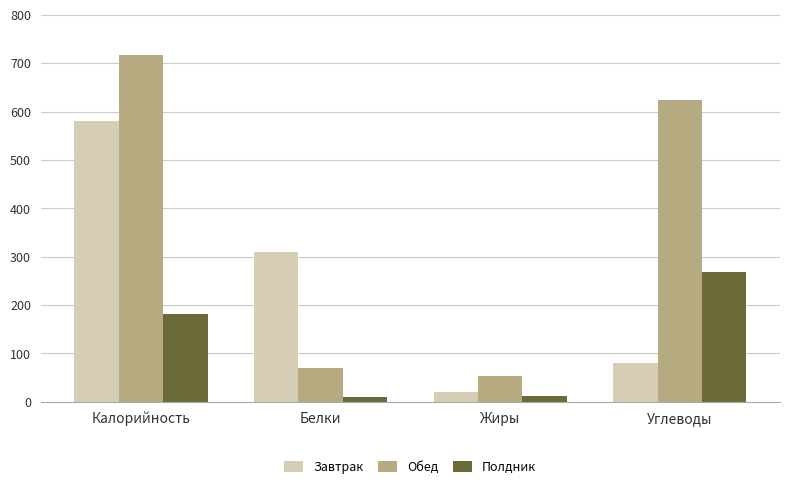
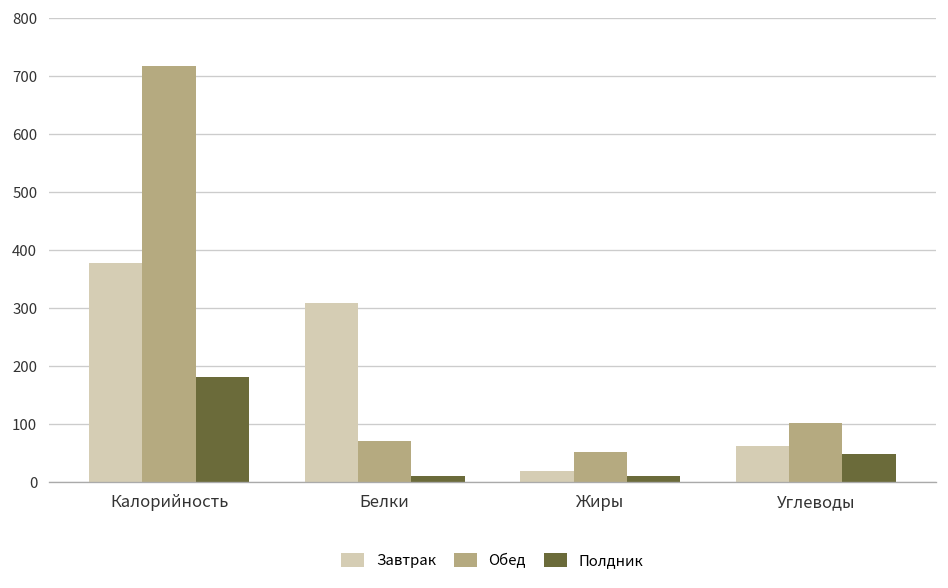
Завтрак, Калорийность: 580 -> 380
Завтрак, Углеводы: 80 -> 60
Обед, Углеводы: 620 -> 100
Полдник, Углеводы: 270 -> 50
